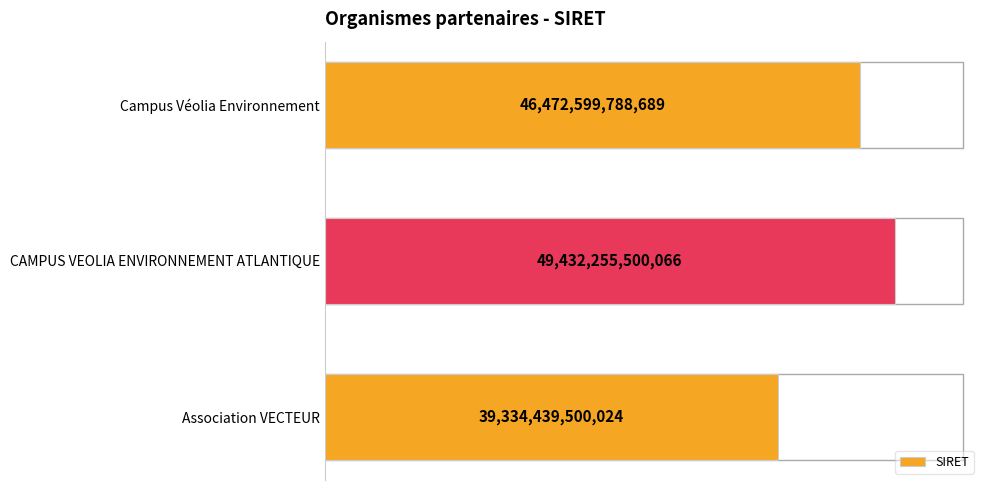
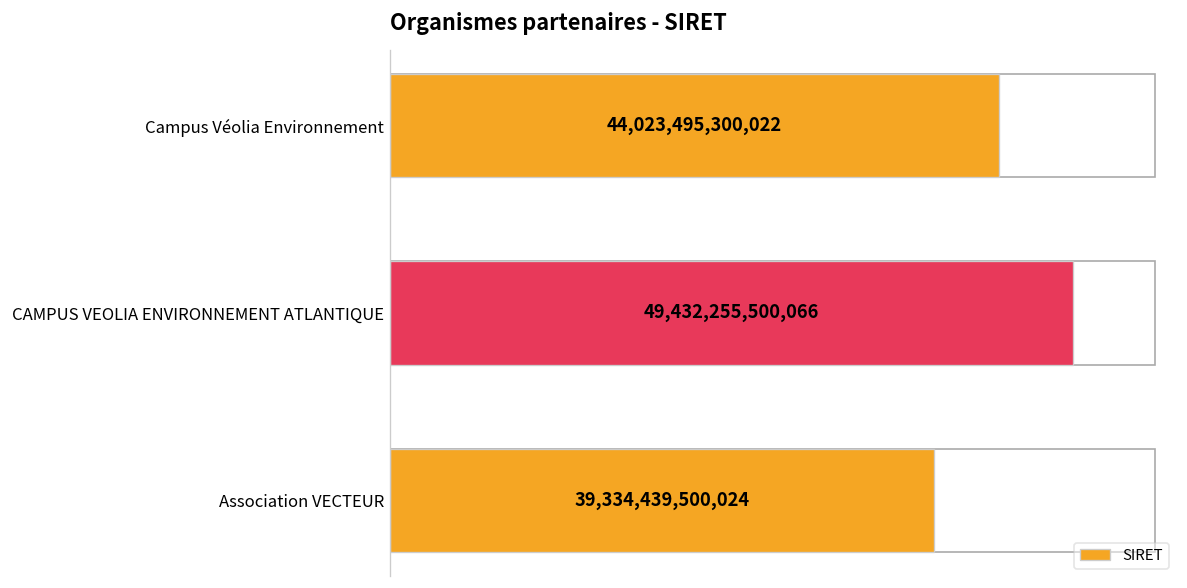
Campus Véolia Environnement: 46,472,599,788,689 -> 44,023,495,300,022
